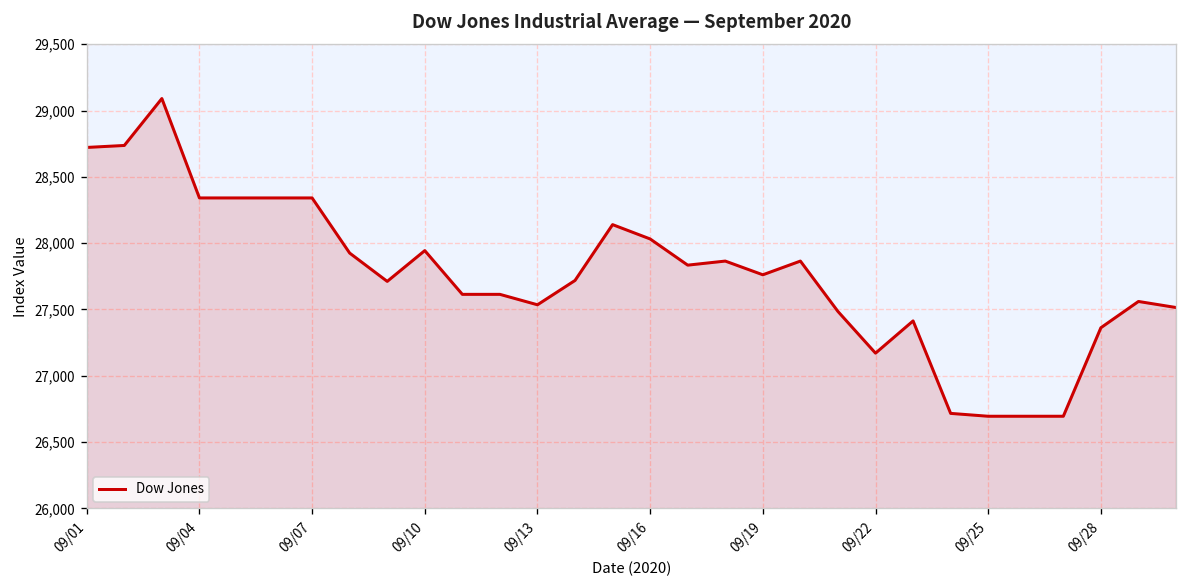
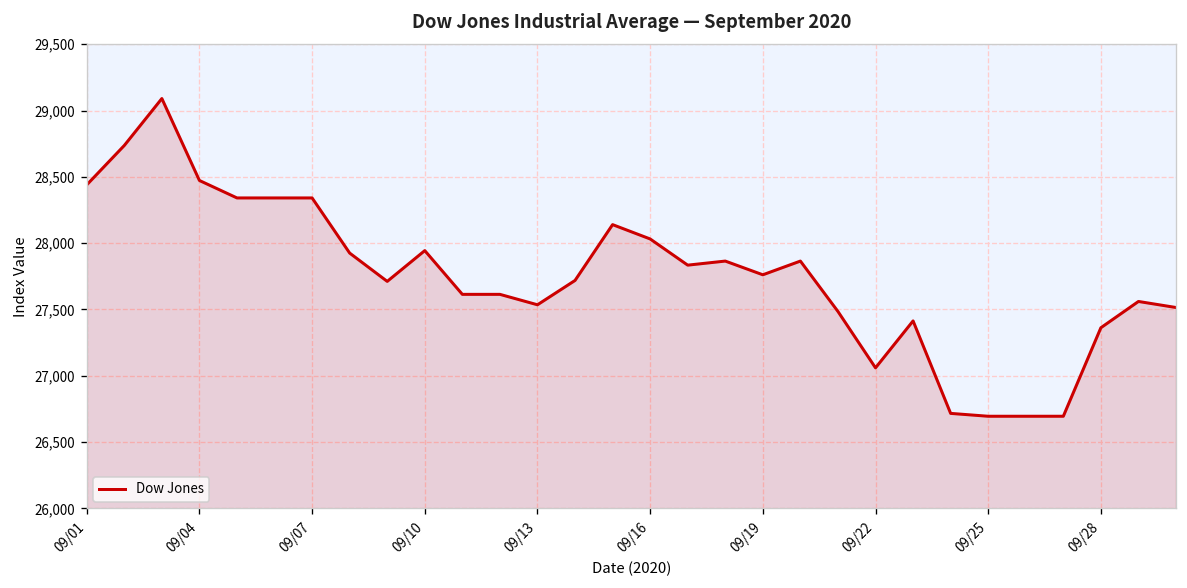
09/01: 28,720 -> 28,440
09/04: 28,340 -> 28,470
09/22: 27,170 -> 27,060
